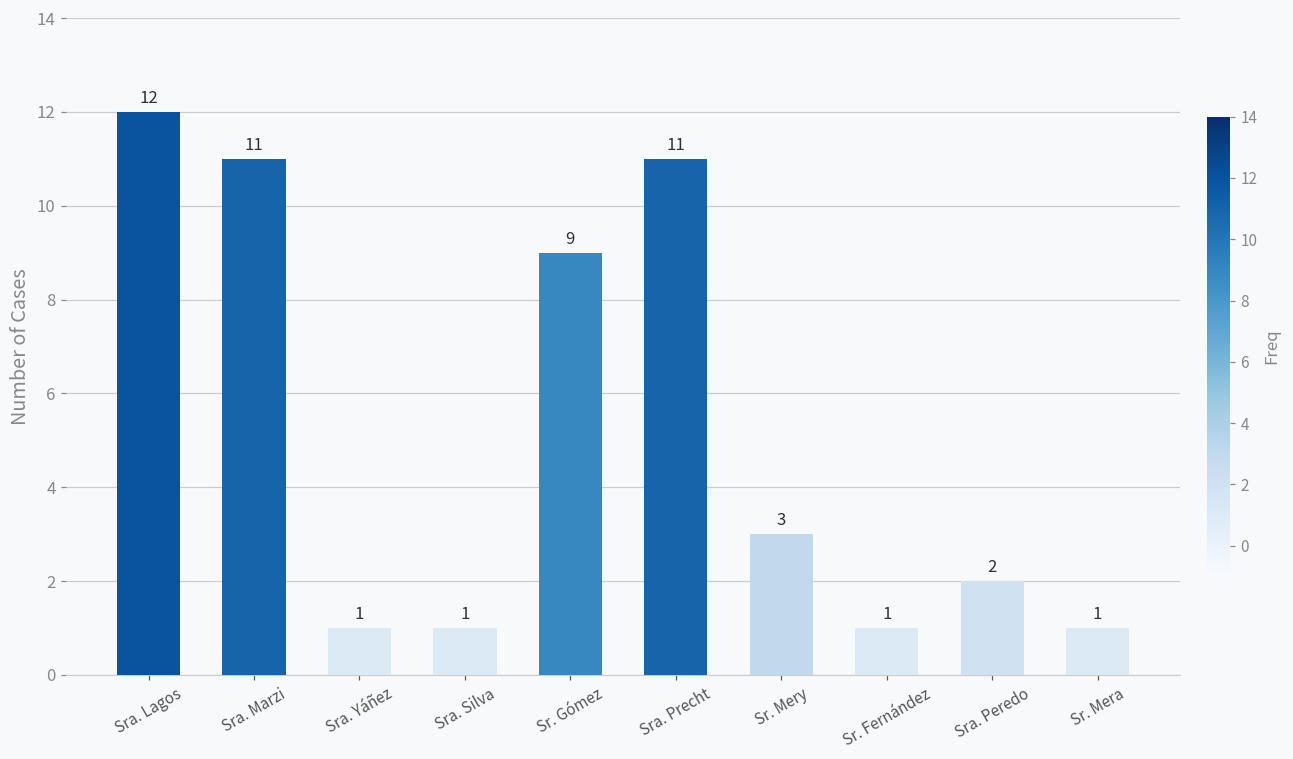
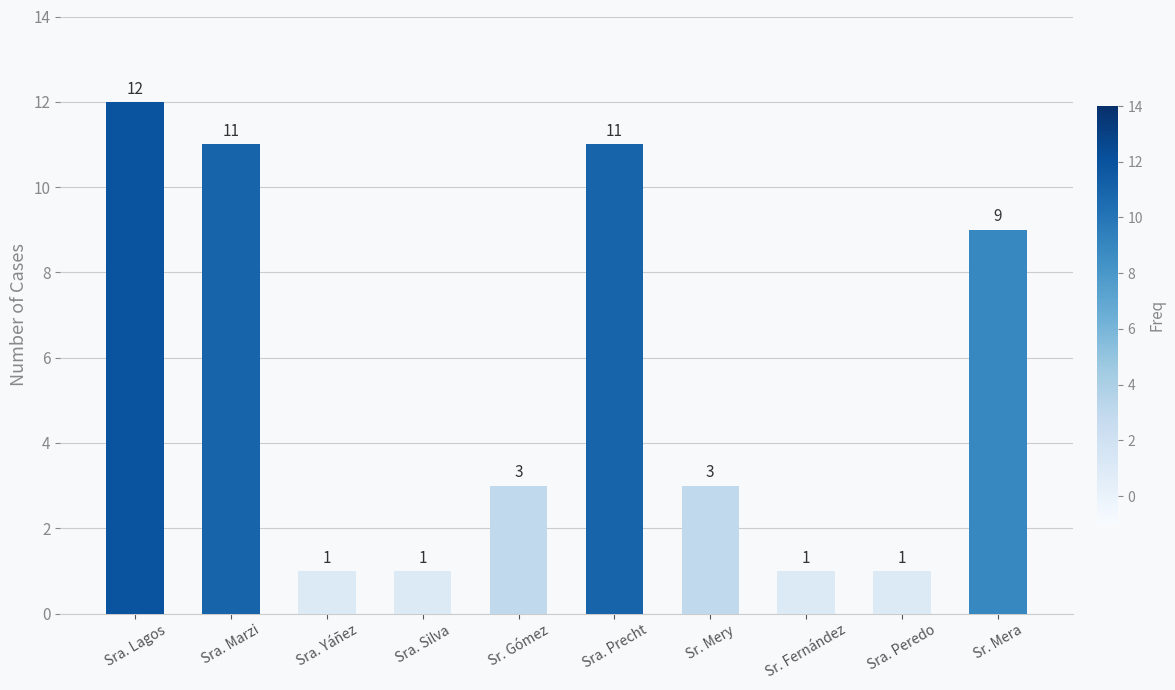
Sr. Gómez: 9 -> 3
Sra. Peredo: 2 -> 1
Sr. Mera: 1 -> 9
